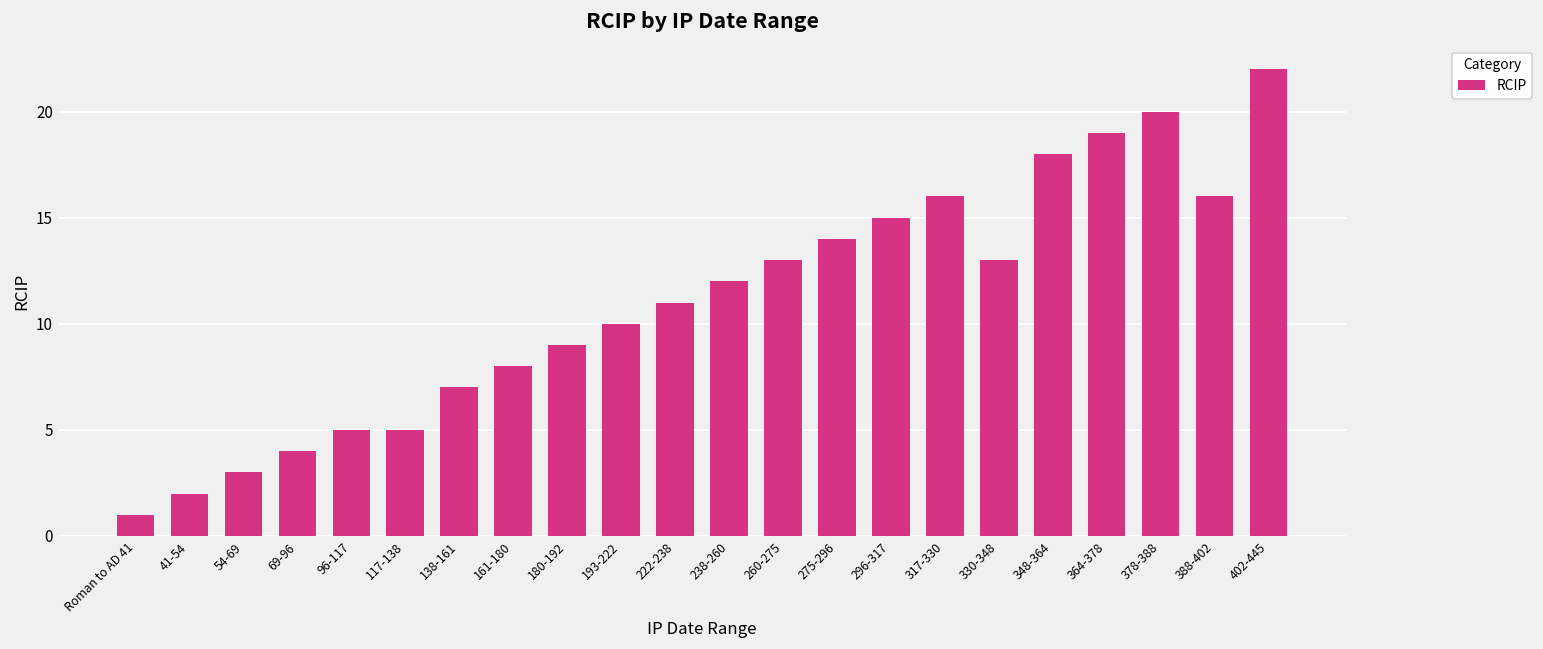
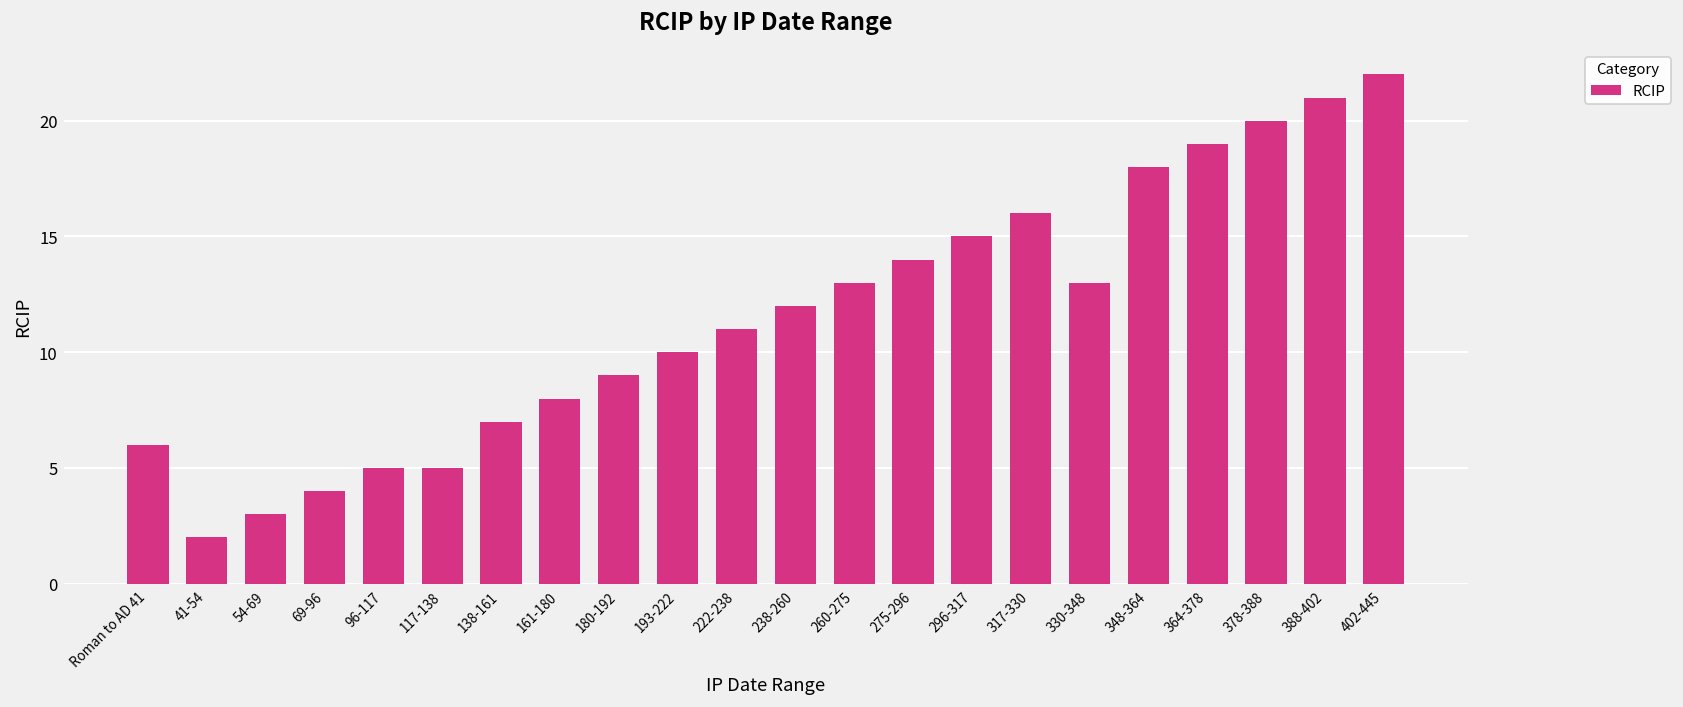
Roman to AD 41: 1 -> 6
388-402: 16 -> 21
